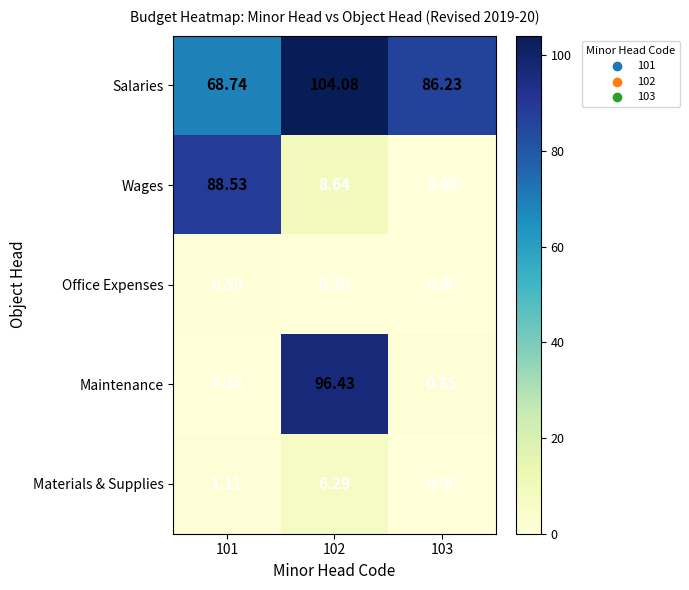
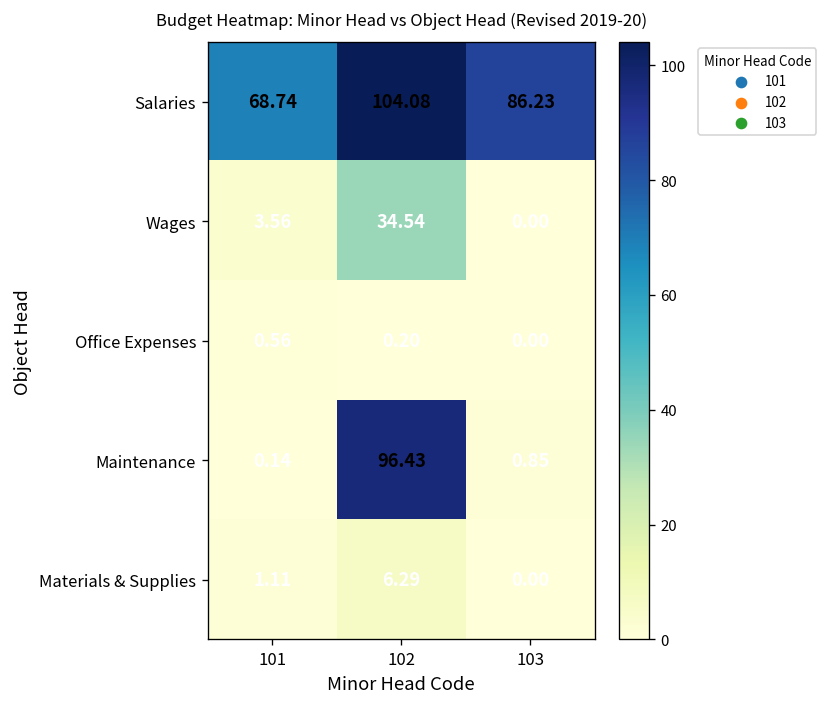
Wages, 101: 88.53 -> 3.56
Wages, 102: 8.64 -> 34.54
